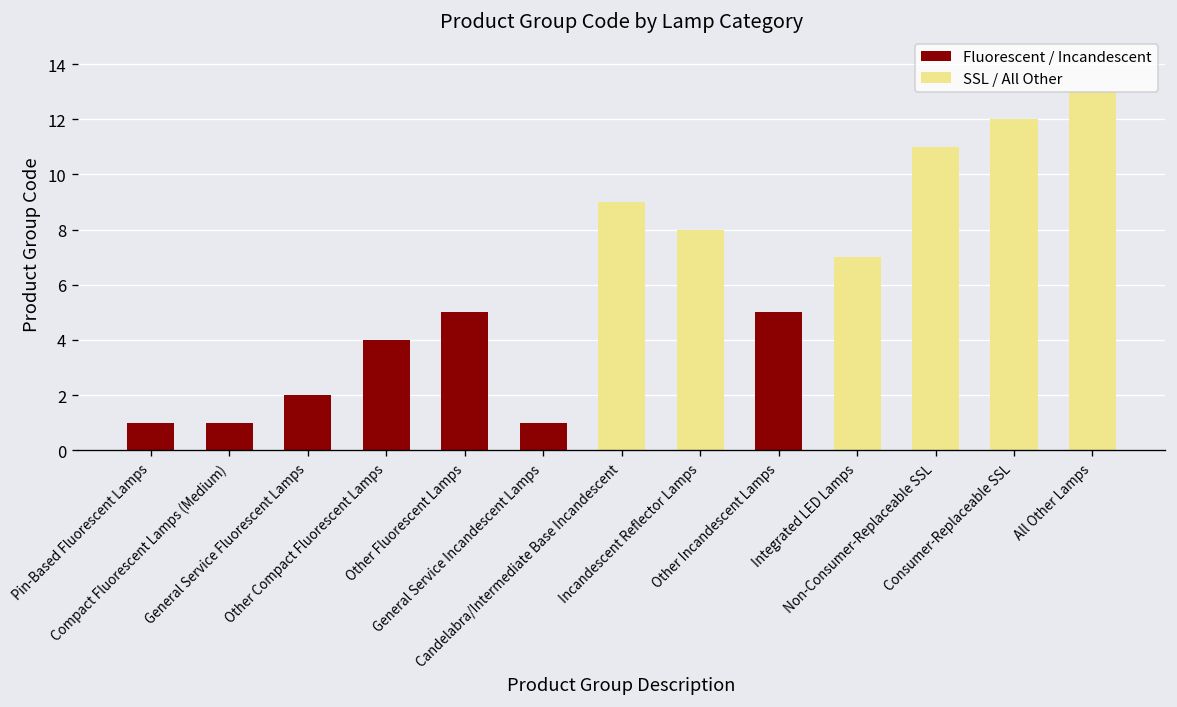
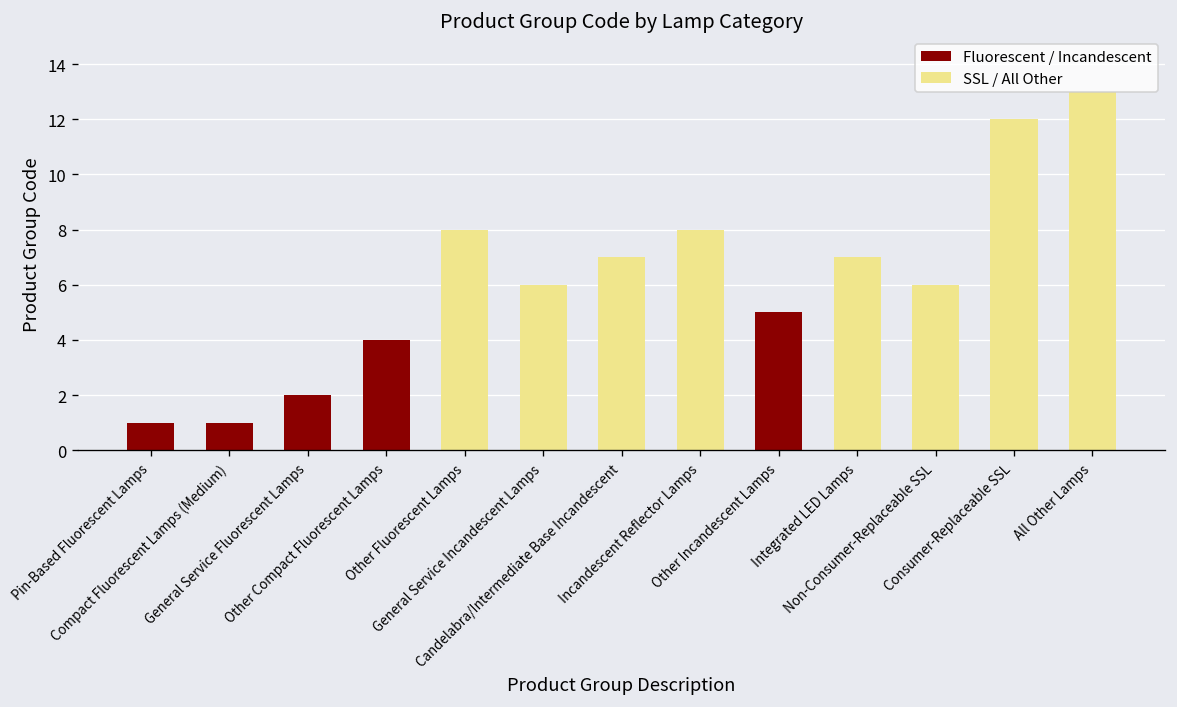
Other Fluorescent Lamps: 5 -> 8
General Service Incandescent Lamps: 1 -> 6
Candelabra/Intermediate Base Incandescent: 9 -> 7
Non-Consumer-Replaceable SSL: 11 -> 6
